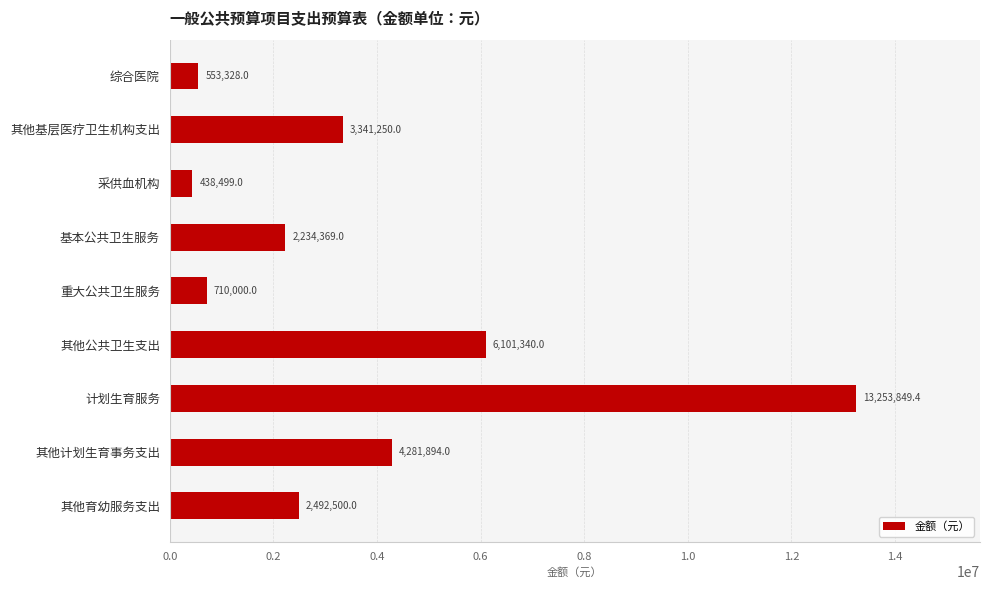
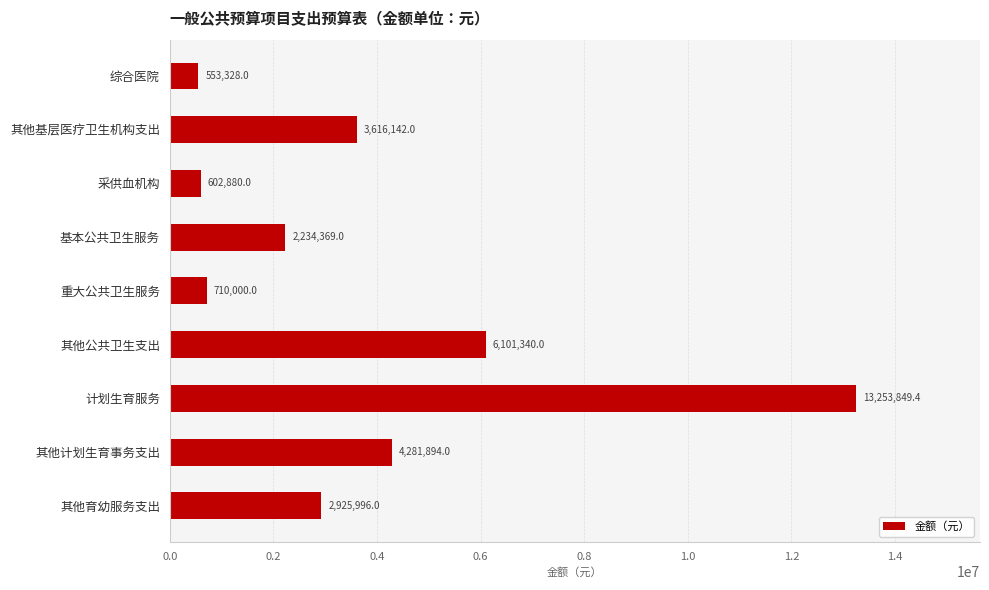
其他基层医疗卫生机构支出: 3,341,250.0 -> 3,616,142.0
采供血机构: 438,499.0 -> 602,880.0
其他育幼服务支出: 2,492,500.0 -> 2,925,996.0
